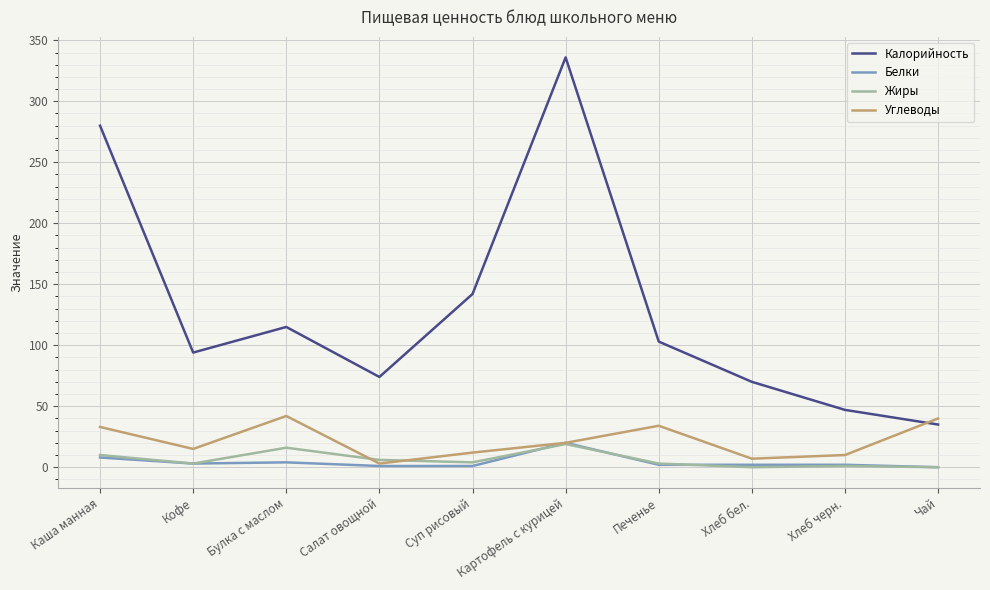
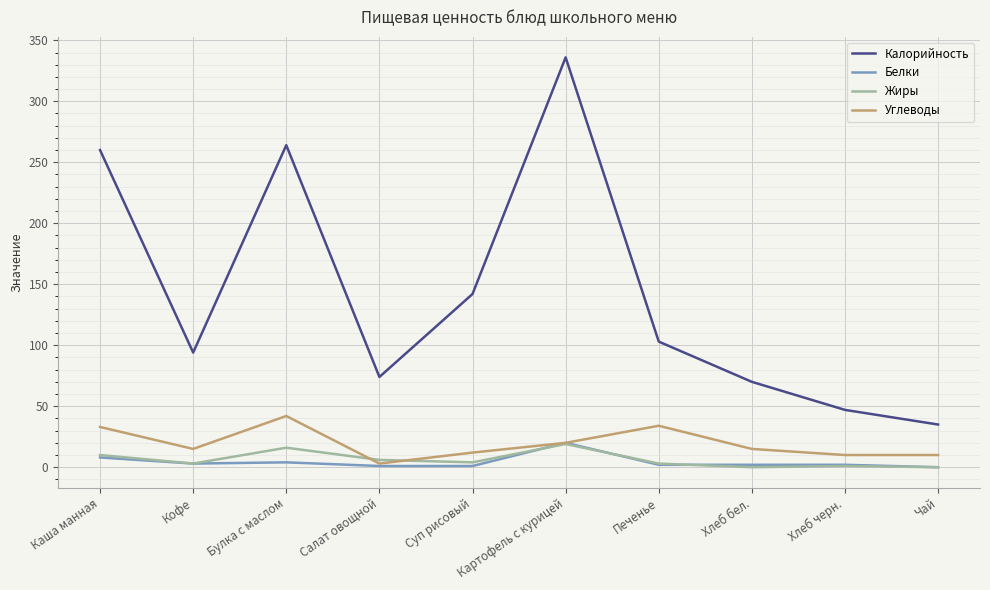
Калорийность, Каша манная: 280 -> 260
Калорийность, Булка с маслом: 115 -> 264
Углеводы, Хлеб бел.: 7 -> 15
Углеводы, Чай: 40 -> 10
